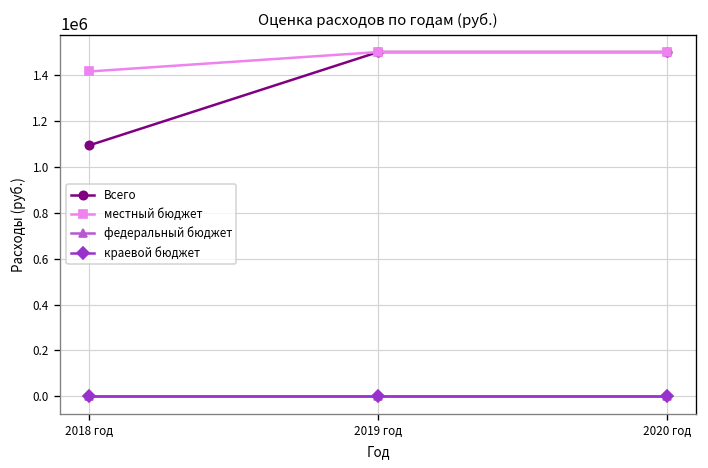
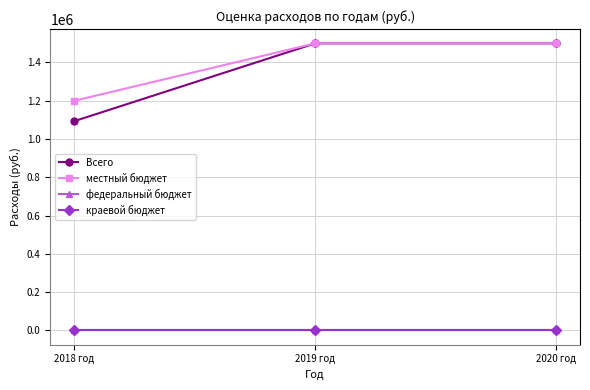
местный бюджет, 2018 год: 1420000 -> 1200000
